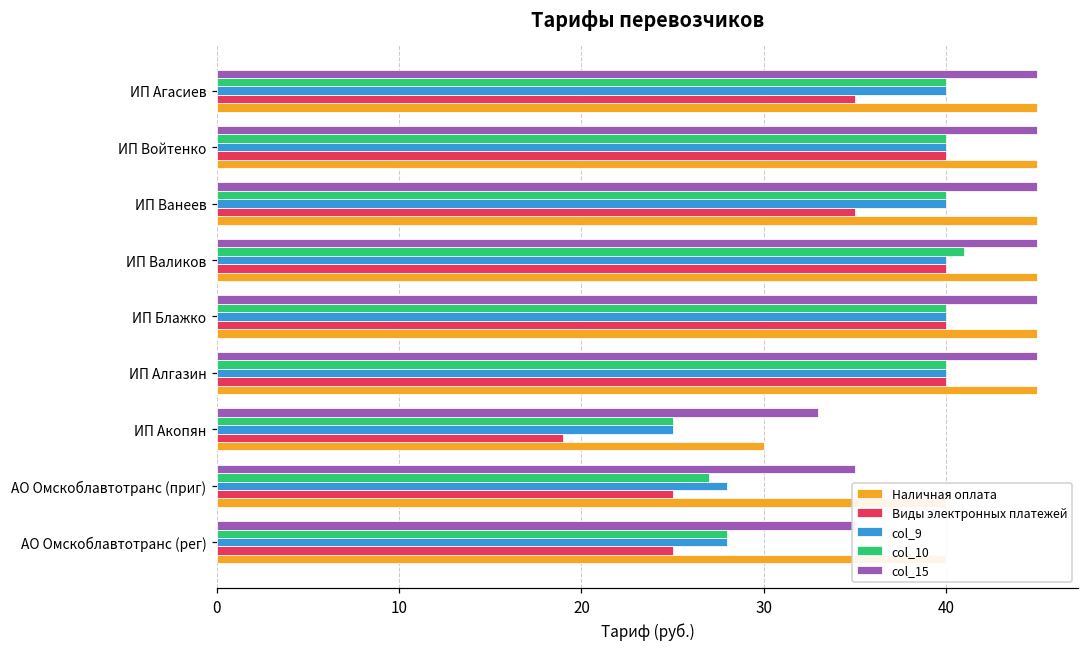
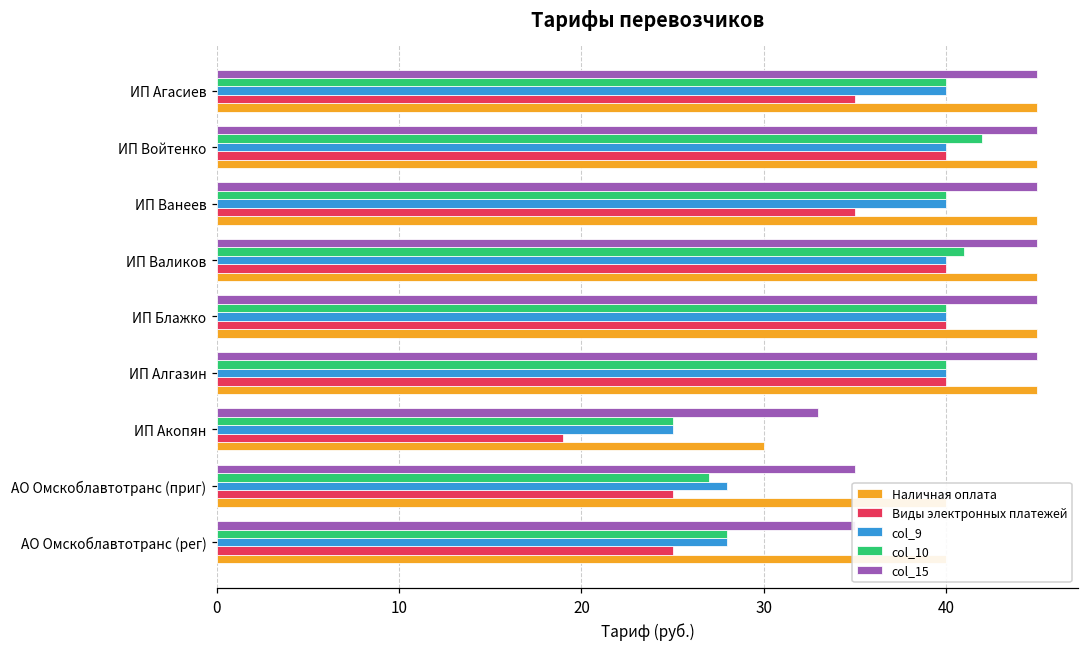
col_10, ИП Войтенко: 40 -> 42
